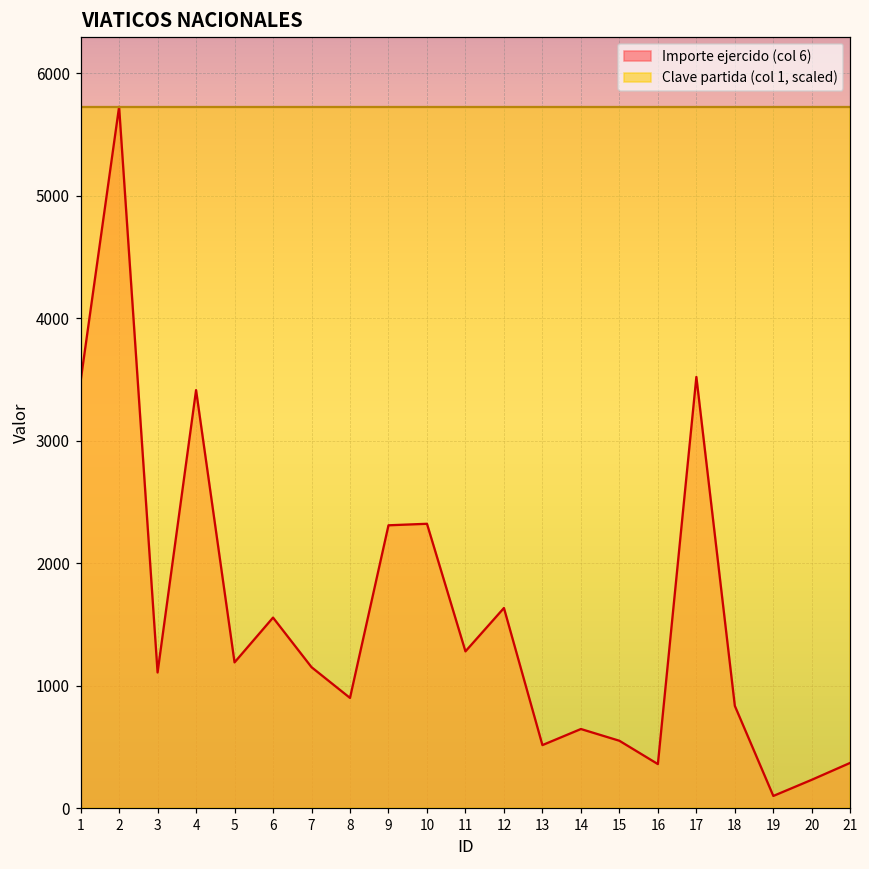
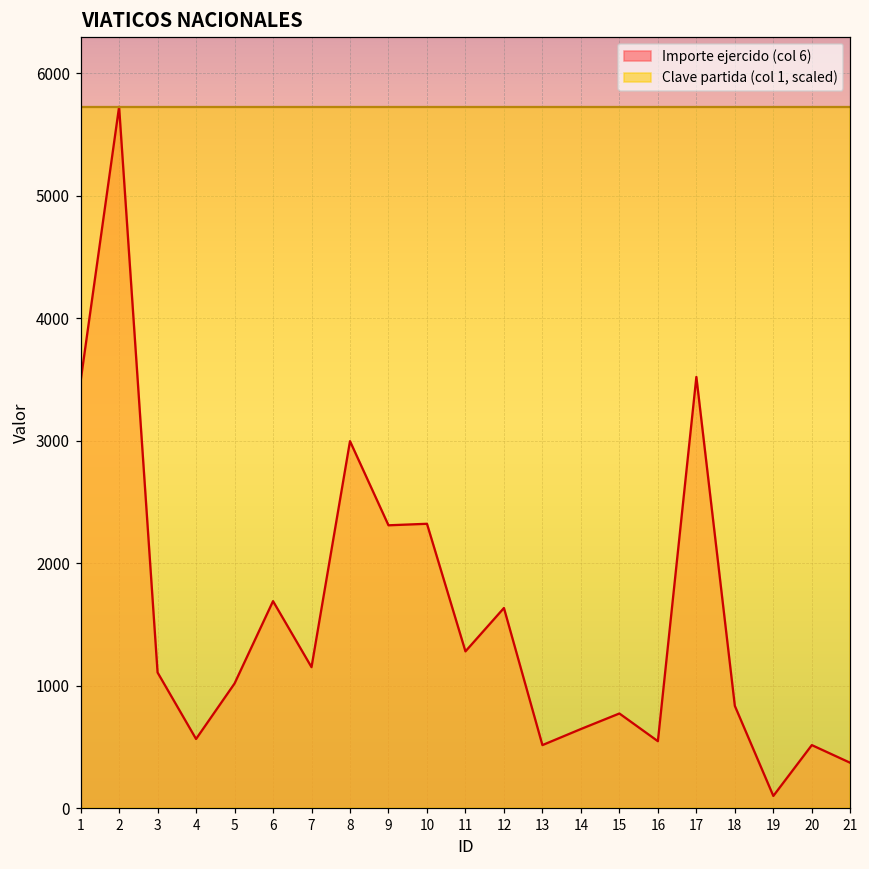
Importe ejercido (col 6), 4: 3410 -> 570
Importe ejercido (col 6), 5: 1190 -> 1020
Importe ejercido (col 6), 6: 1560 -> 1690
Importe ejercido (col 6), 8: 900 -> 3000
Importe ejercido (col 6), 15: 550 -> 770
Importe ejercido (col 6), 16: 360 -> 550
Importe ejercido (col 6), 20: 230 -> 520
